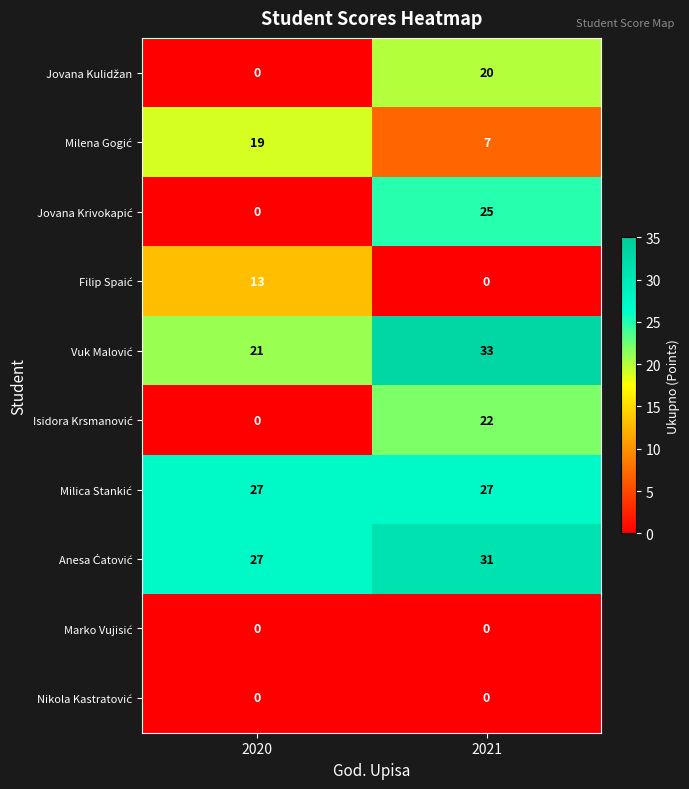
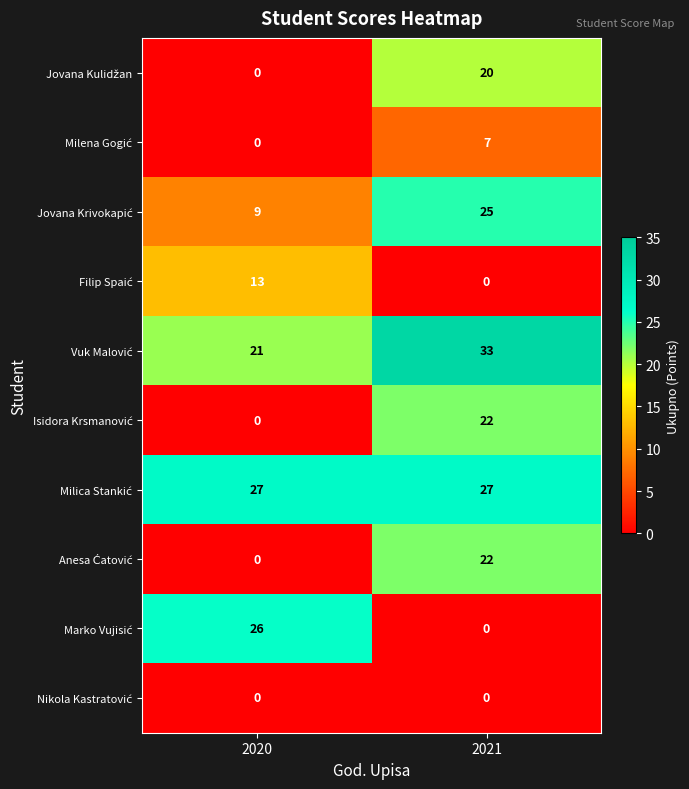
Milena Gogić, 2020: 19 -> 0
Jovana Krivokapić, 2020: 0 -> 9
Anesa Ćatović, 2020: 27 -> 0
Anesa Ćatović, 2021: 31 -> 22
Marko Vujisić, 2020: 0 -> 26
